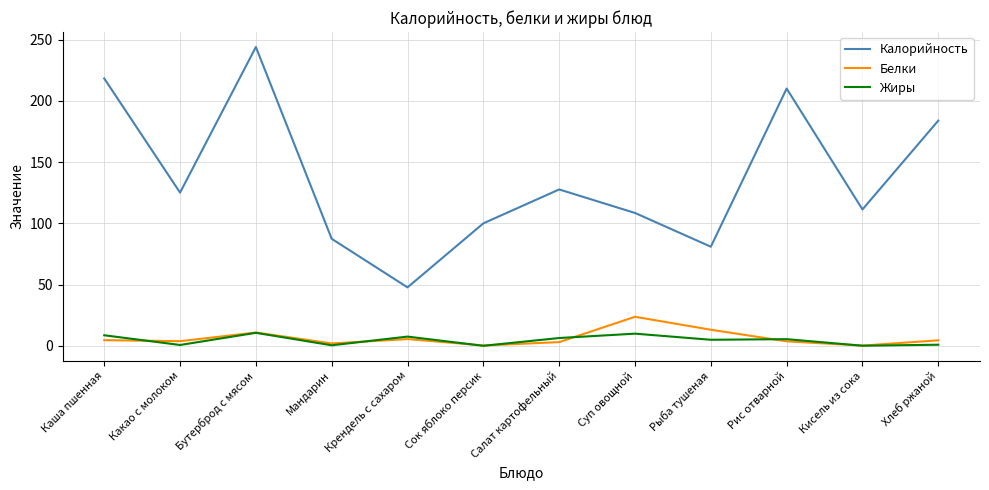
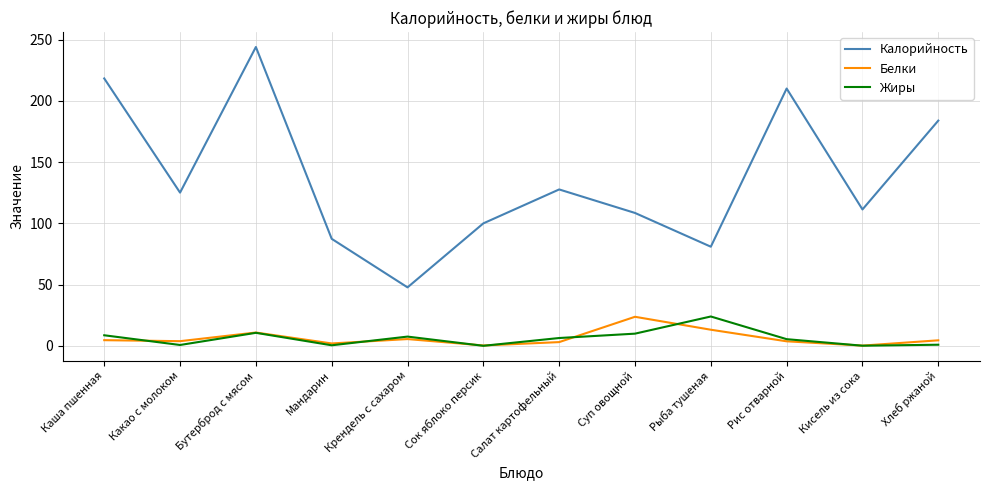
Жиры, Рыба тушеная: 5 -> 24
